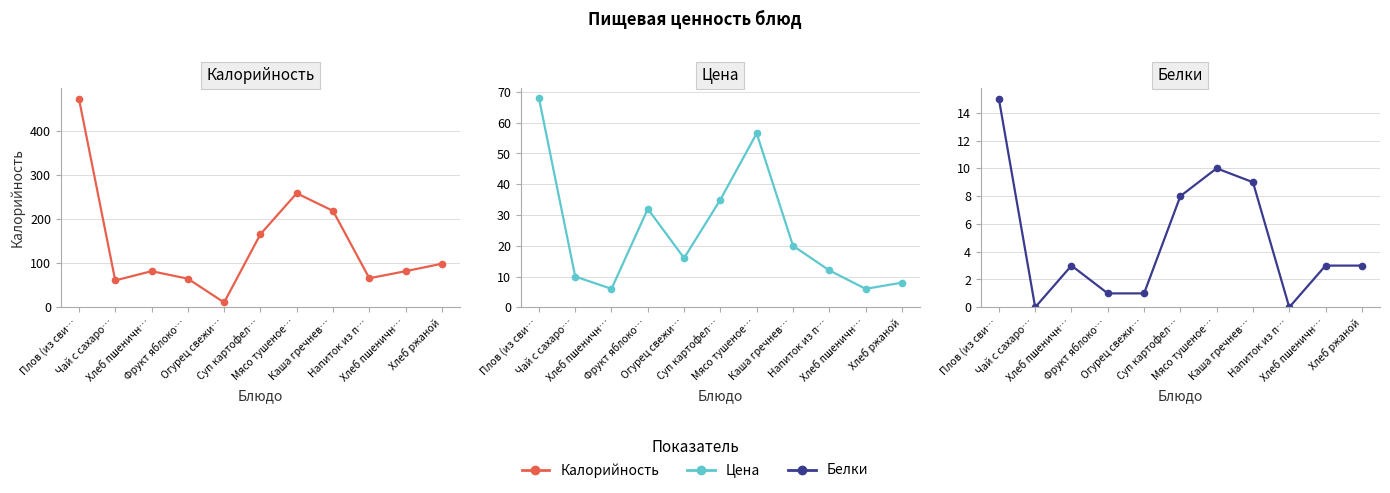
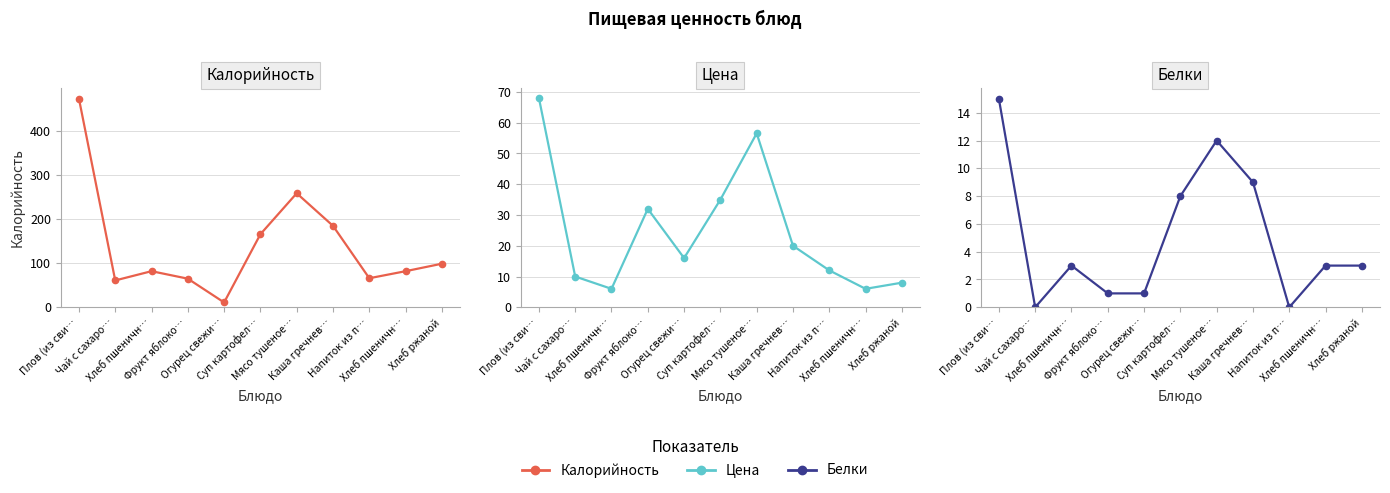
Калорийность, Каша гречнев…: 220 -> 190
Белки, Мясо тушеное…: 10 -> 12
